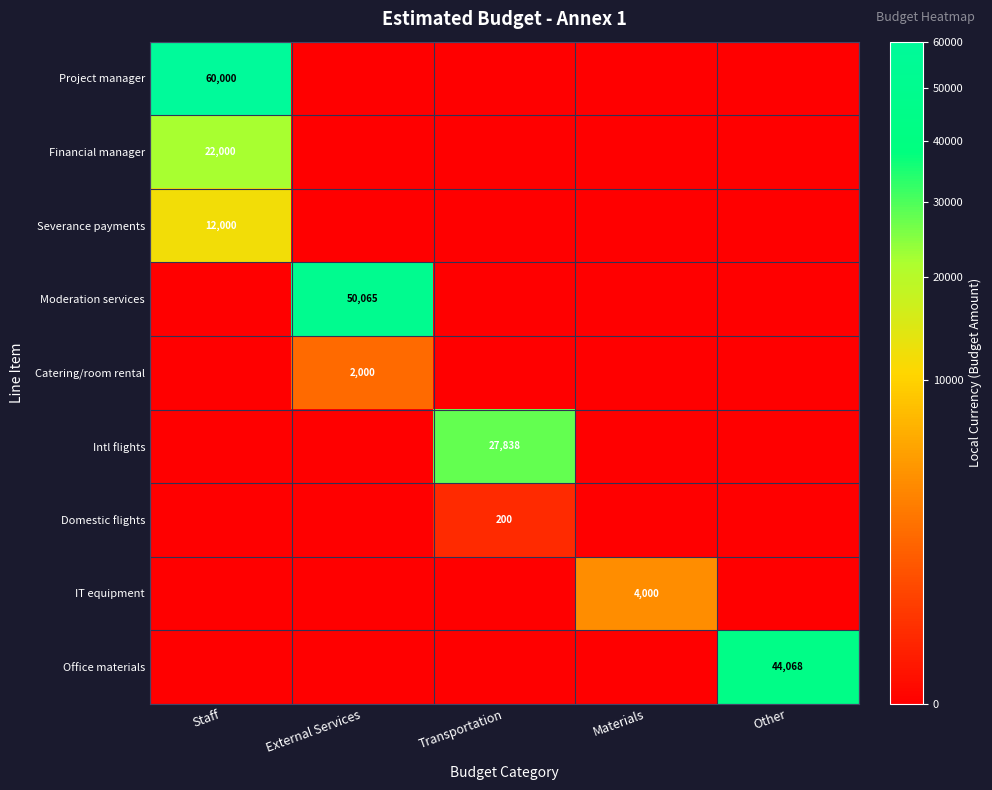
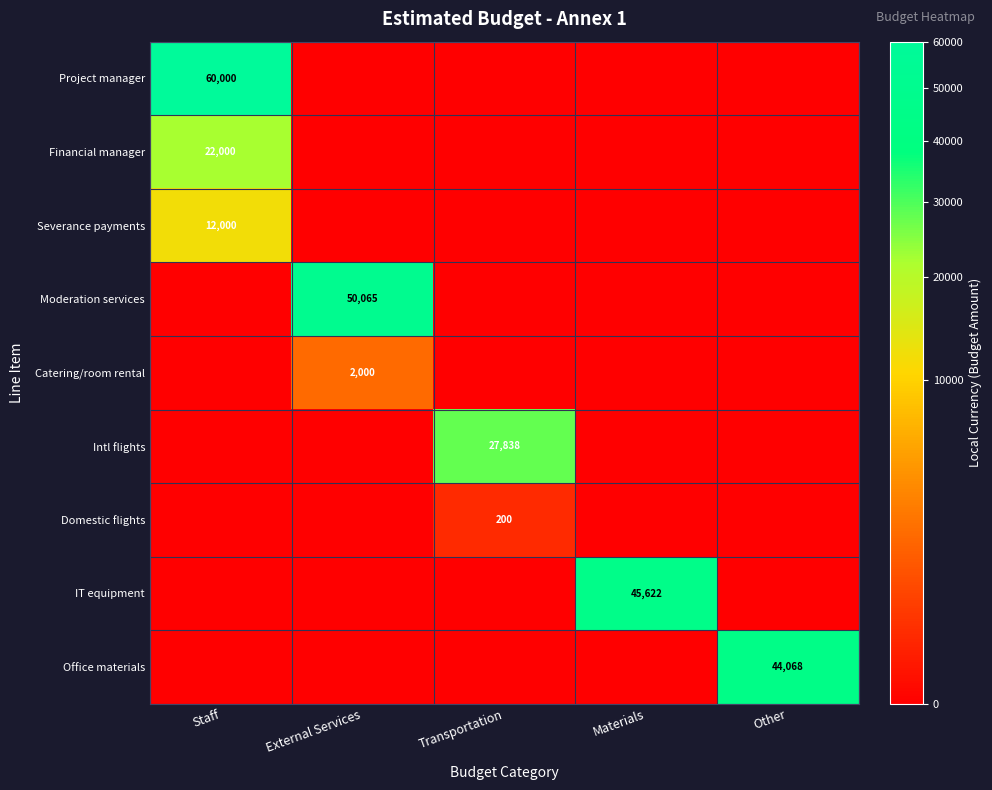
IT equipment, Materials: 4,000 -> 45,622
